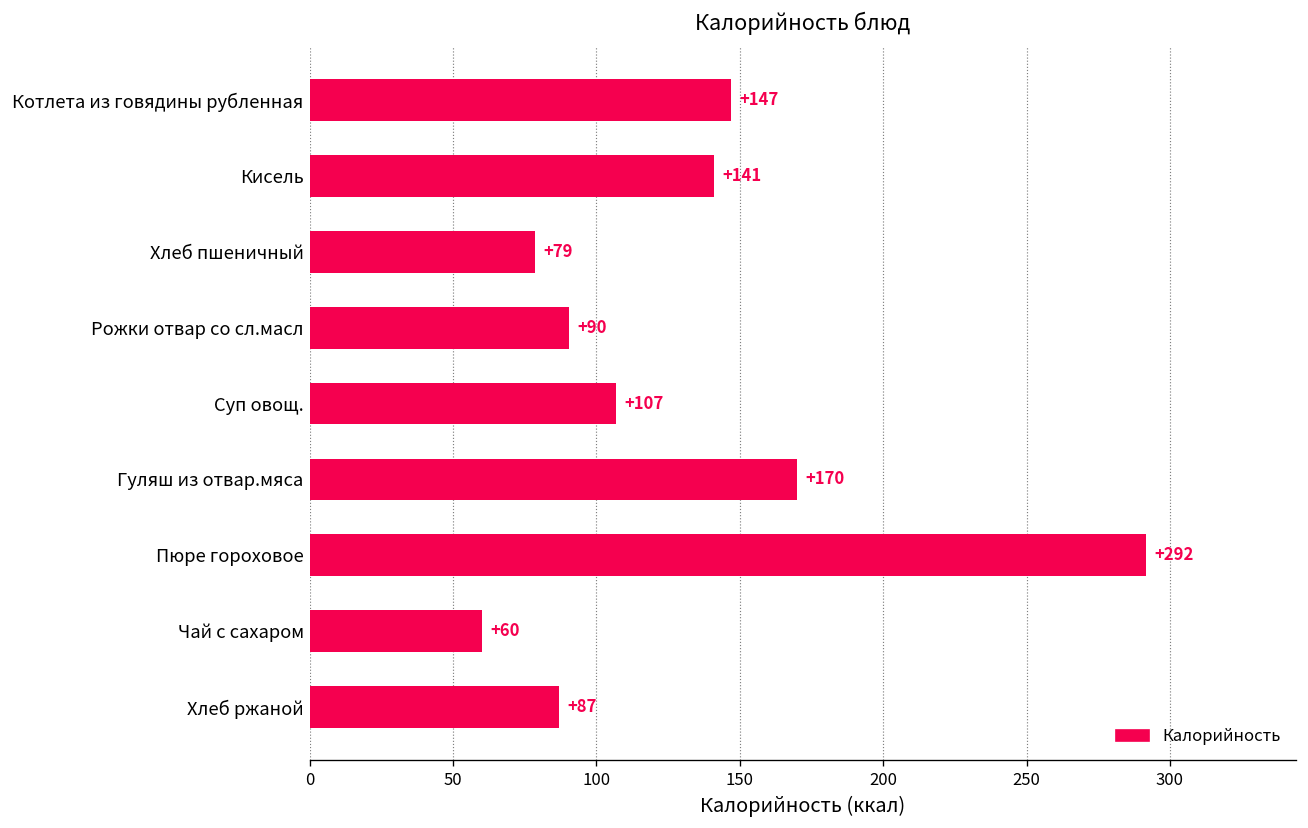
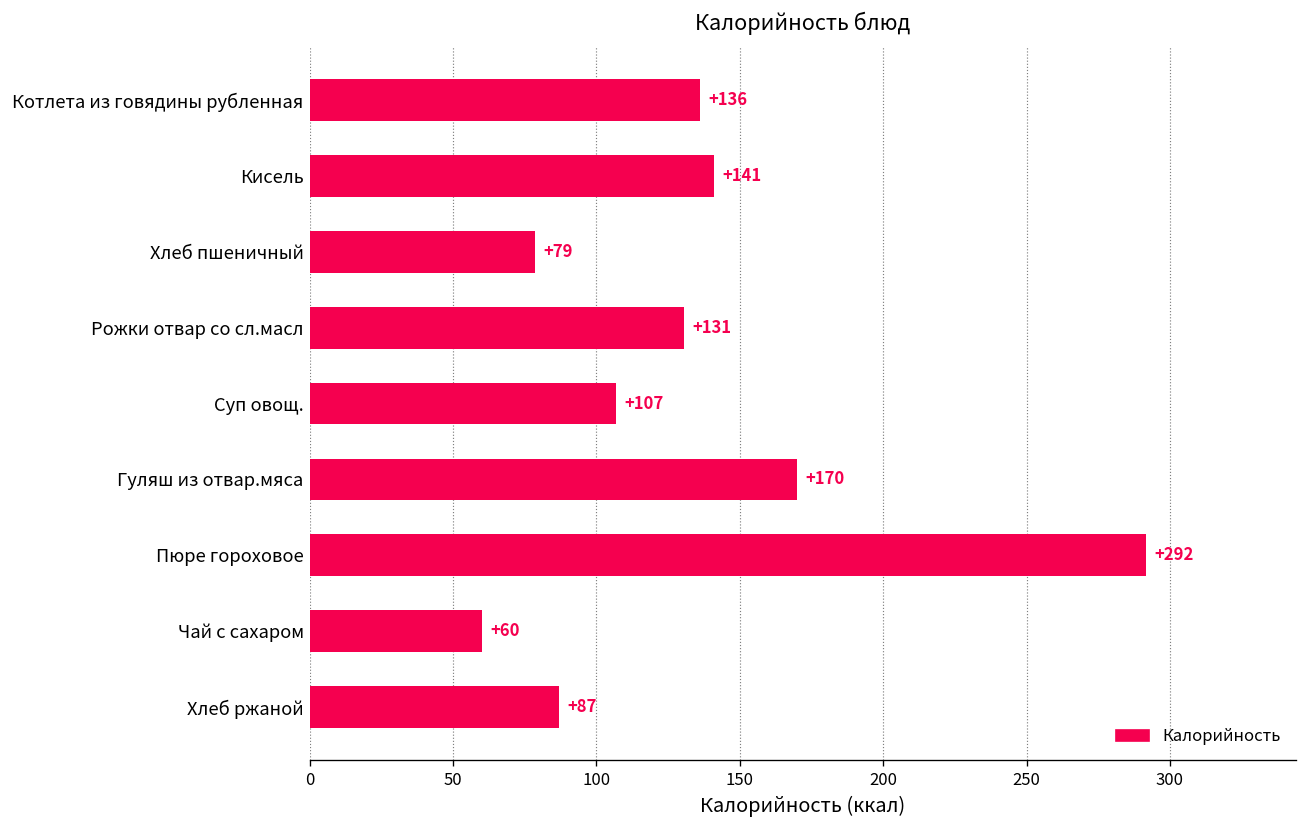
Котлета из говядины рубленная: +147 -> +136
Рожки отвар со сл.масл: +90 -> +131
